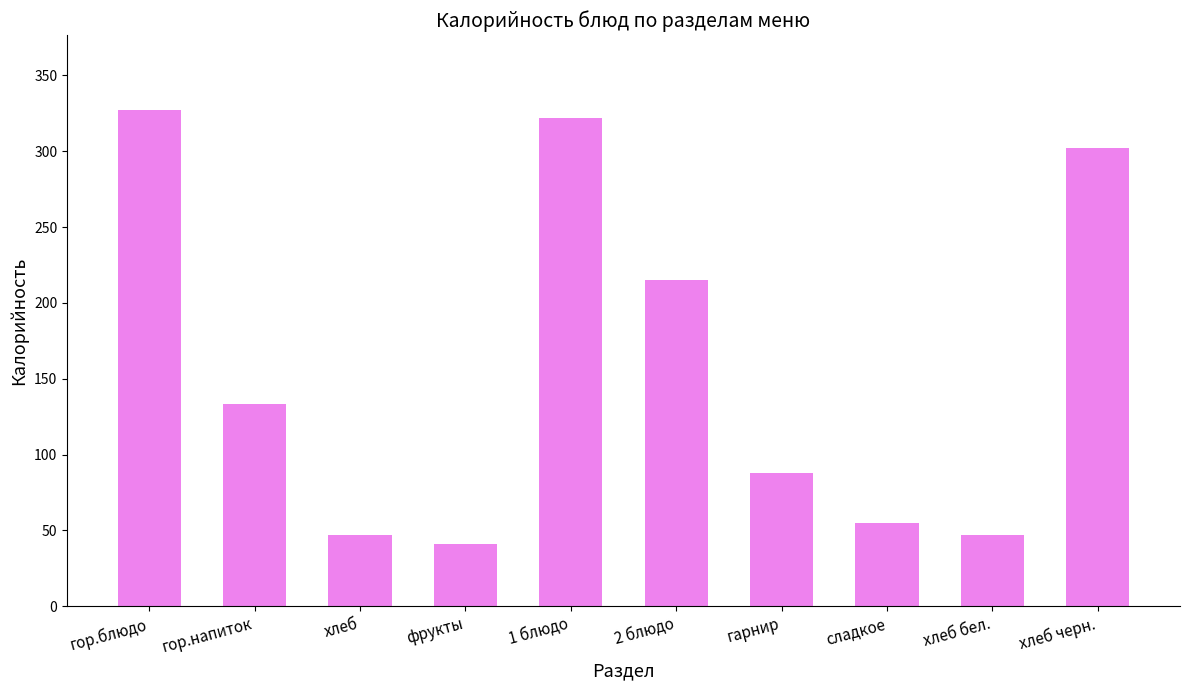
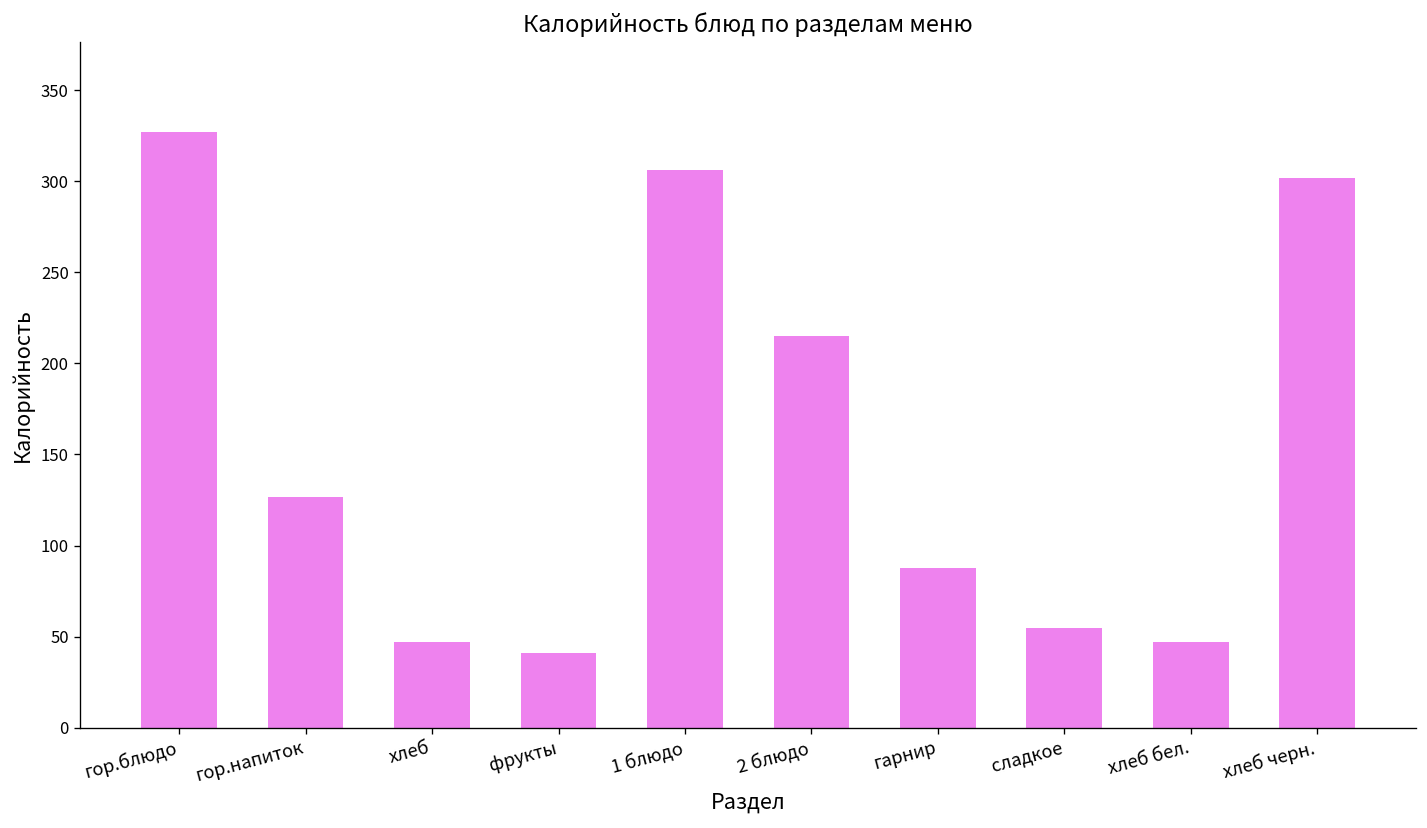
гор.напиток: 134 -> 127
1 блюдо: 322 -> 306
